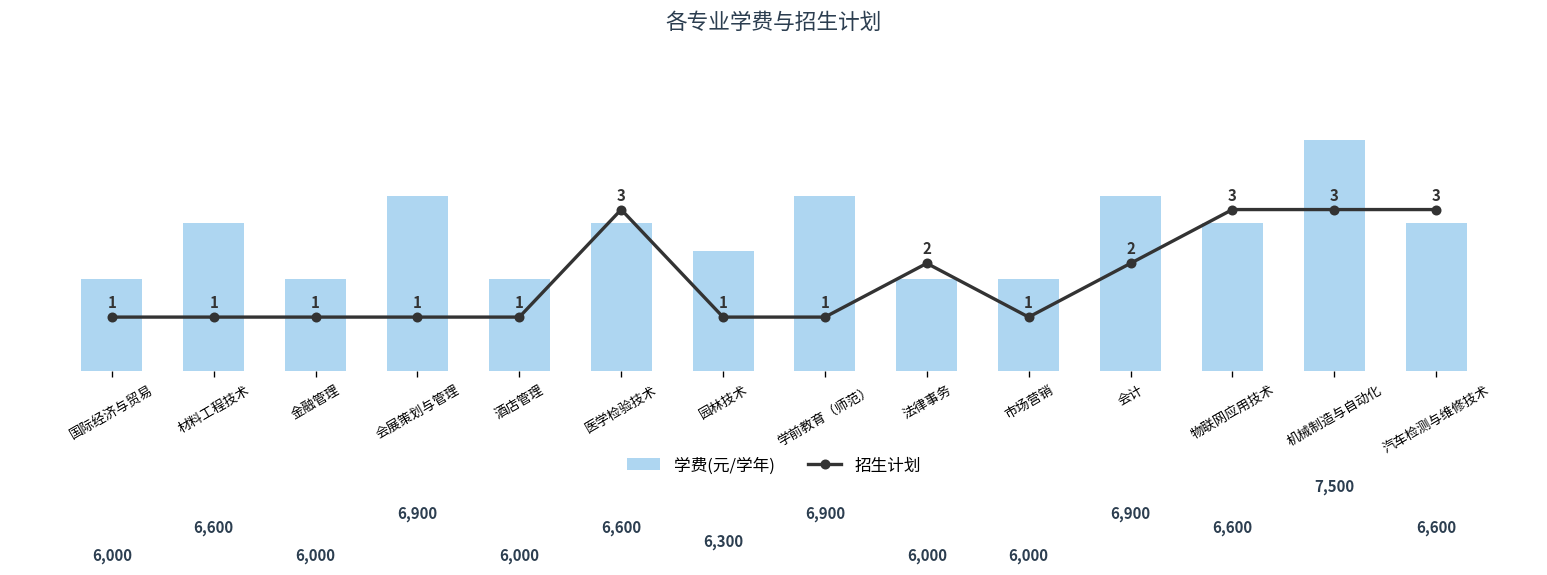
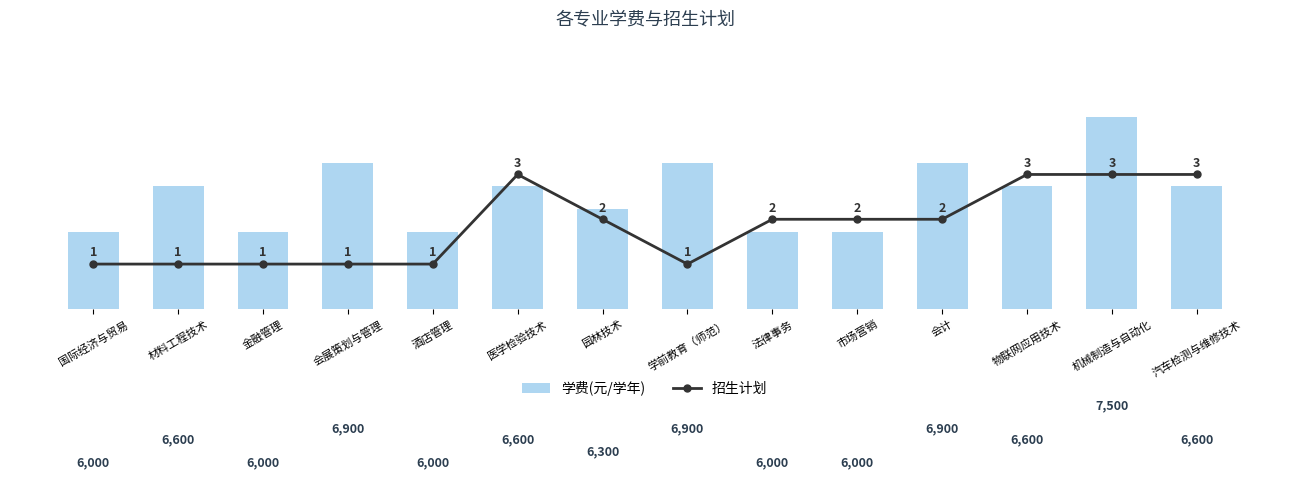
招生计划, 园林技术: 1 -> 2
招生计划, 市场营销: 1 -> 2
